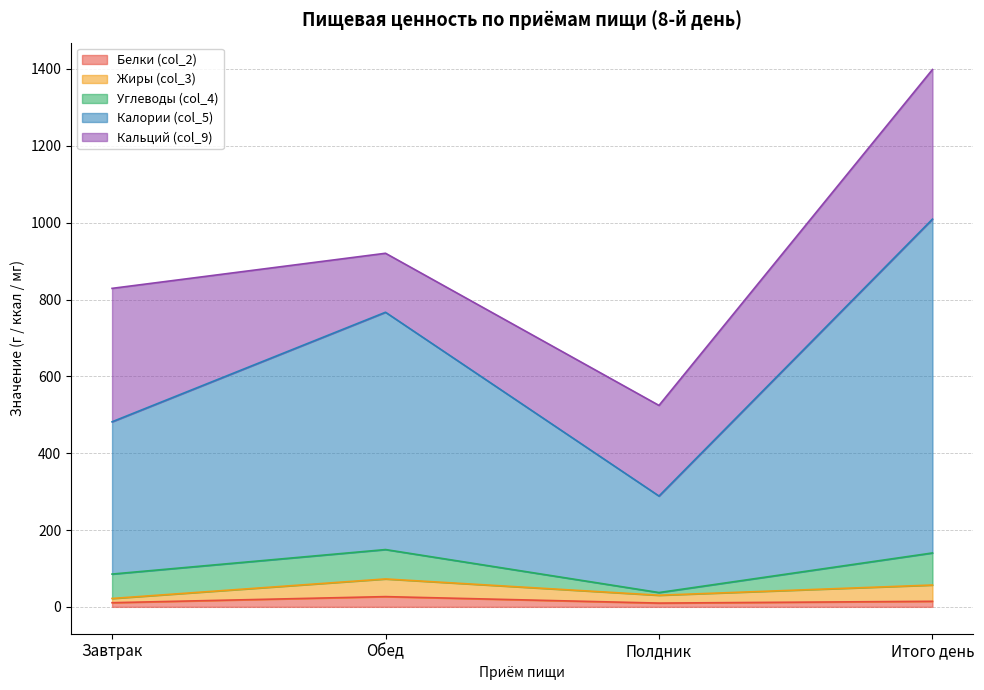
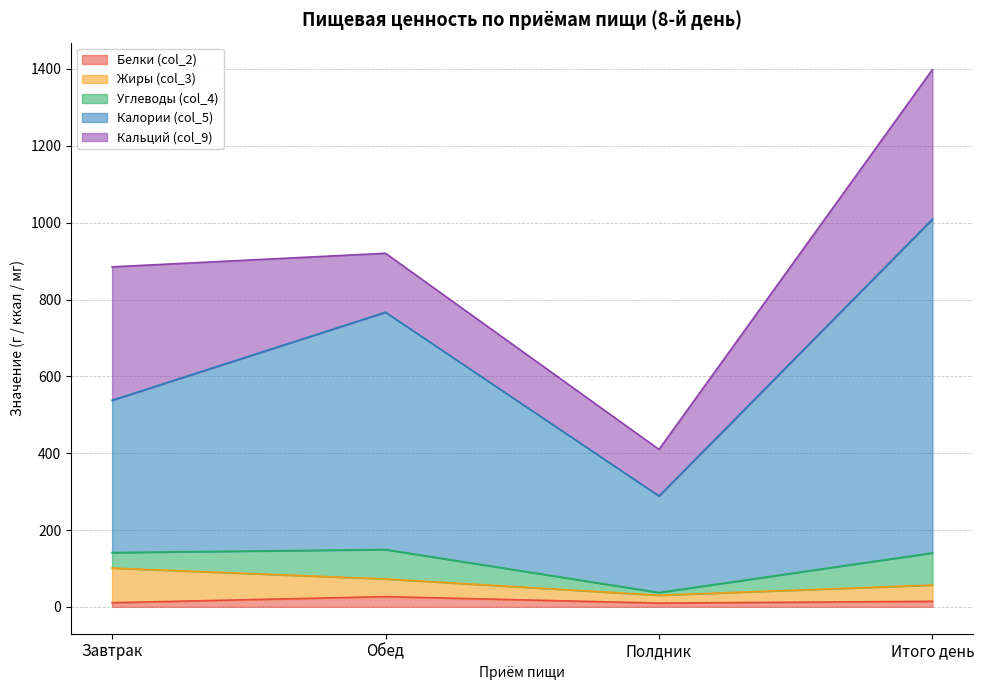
Жиры (col_3), Завтрак: 10 -> 90
Углеводы (col_4), Завтрак: 60 -> 40
Кальций (col_9), Полдник: 240 -> 120
